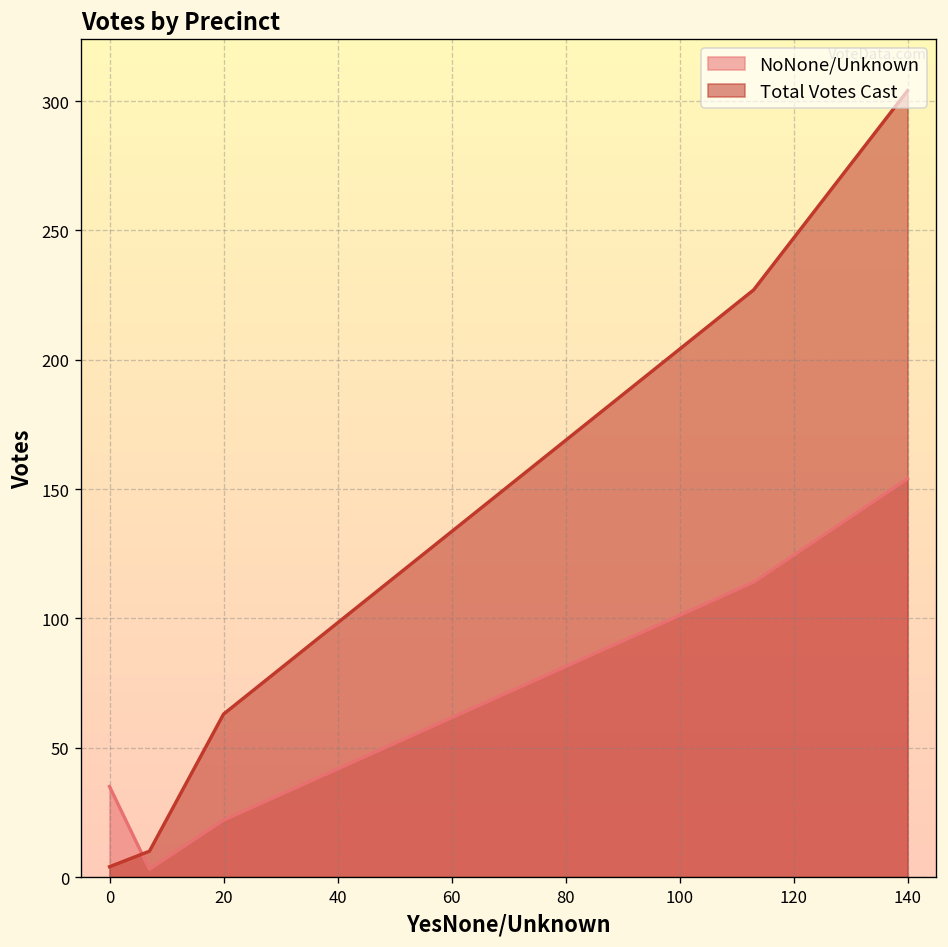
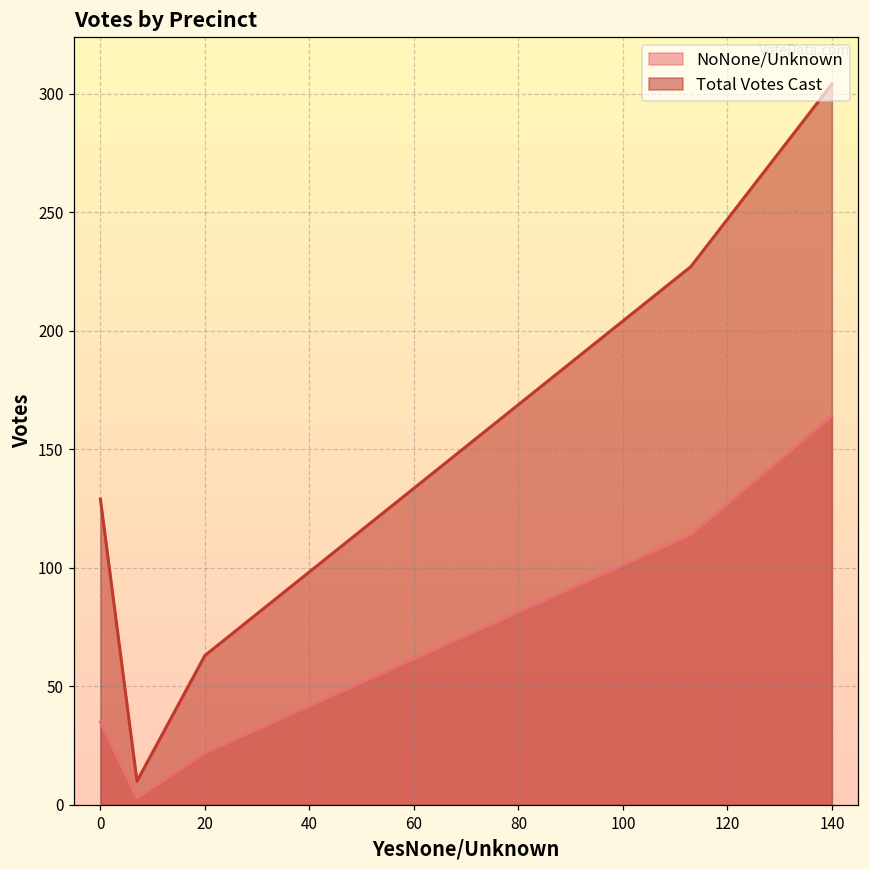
Total Votes Cast, 0: 4 -> 129
NoNone/Unknown, 140: 154 -> 164
